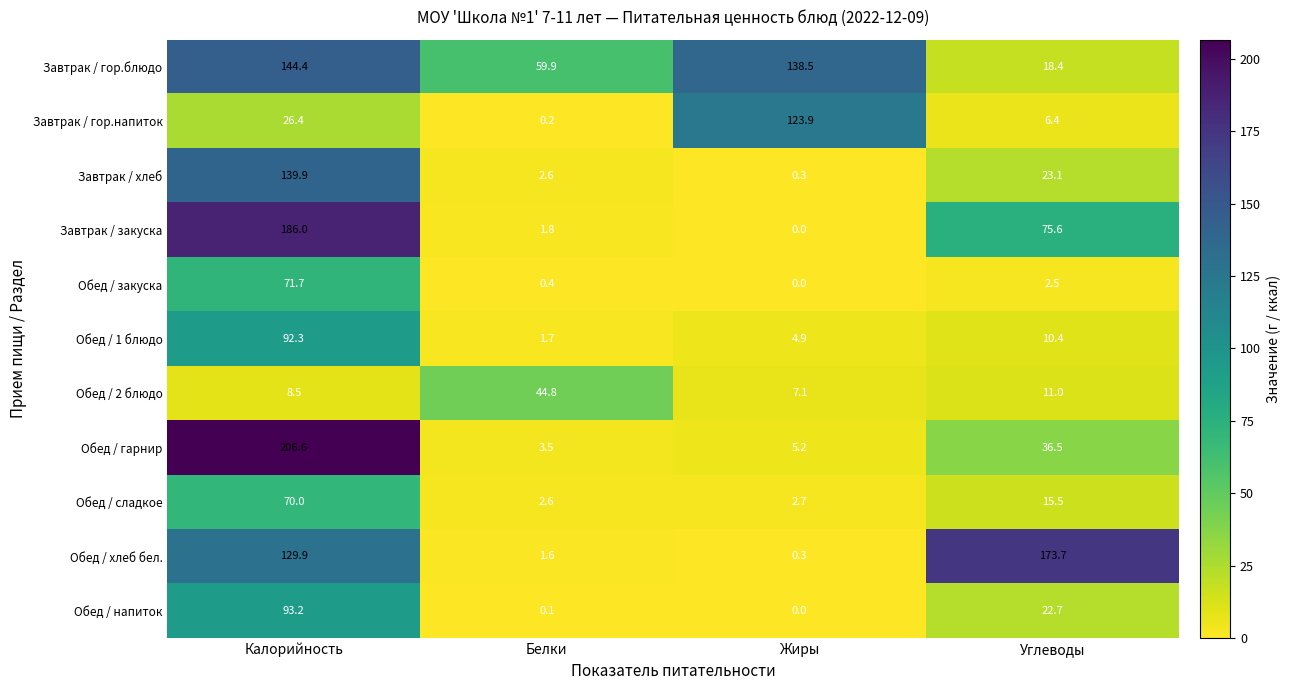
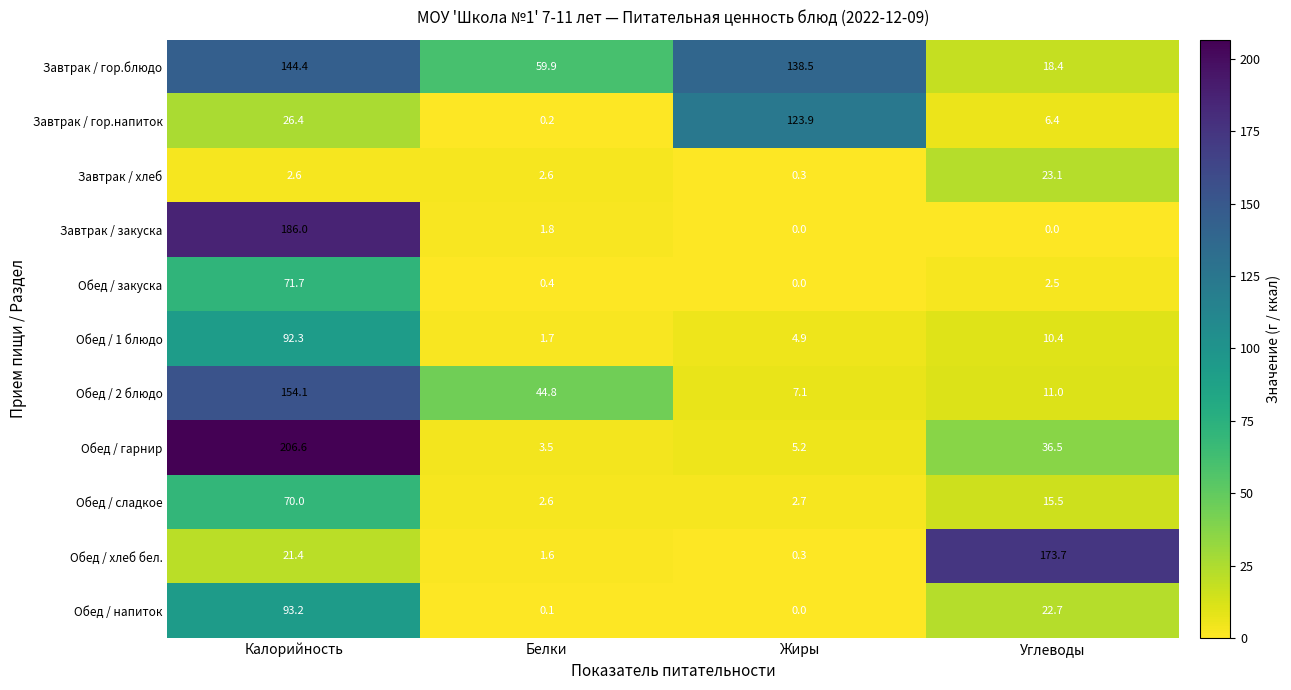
Завтрак / хлеб, Калорийность: 139.9 -> 2.6
Завтрак / закуска, Углеводы: 75.6 -> 0.0
Обед / 2 блюдо, Калорийность: 8.5 -> 154.1
Обед / хлеб бел., Калорийность: 129.9 -> 21.4
